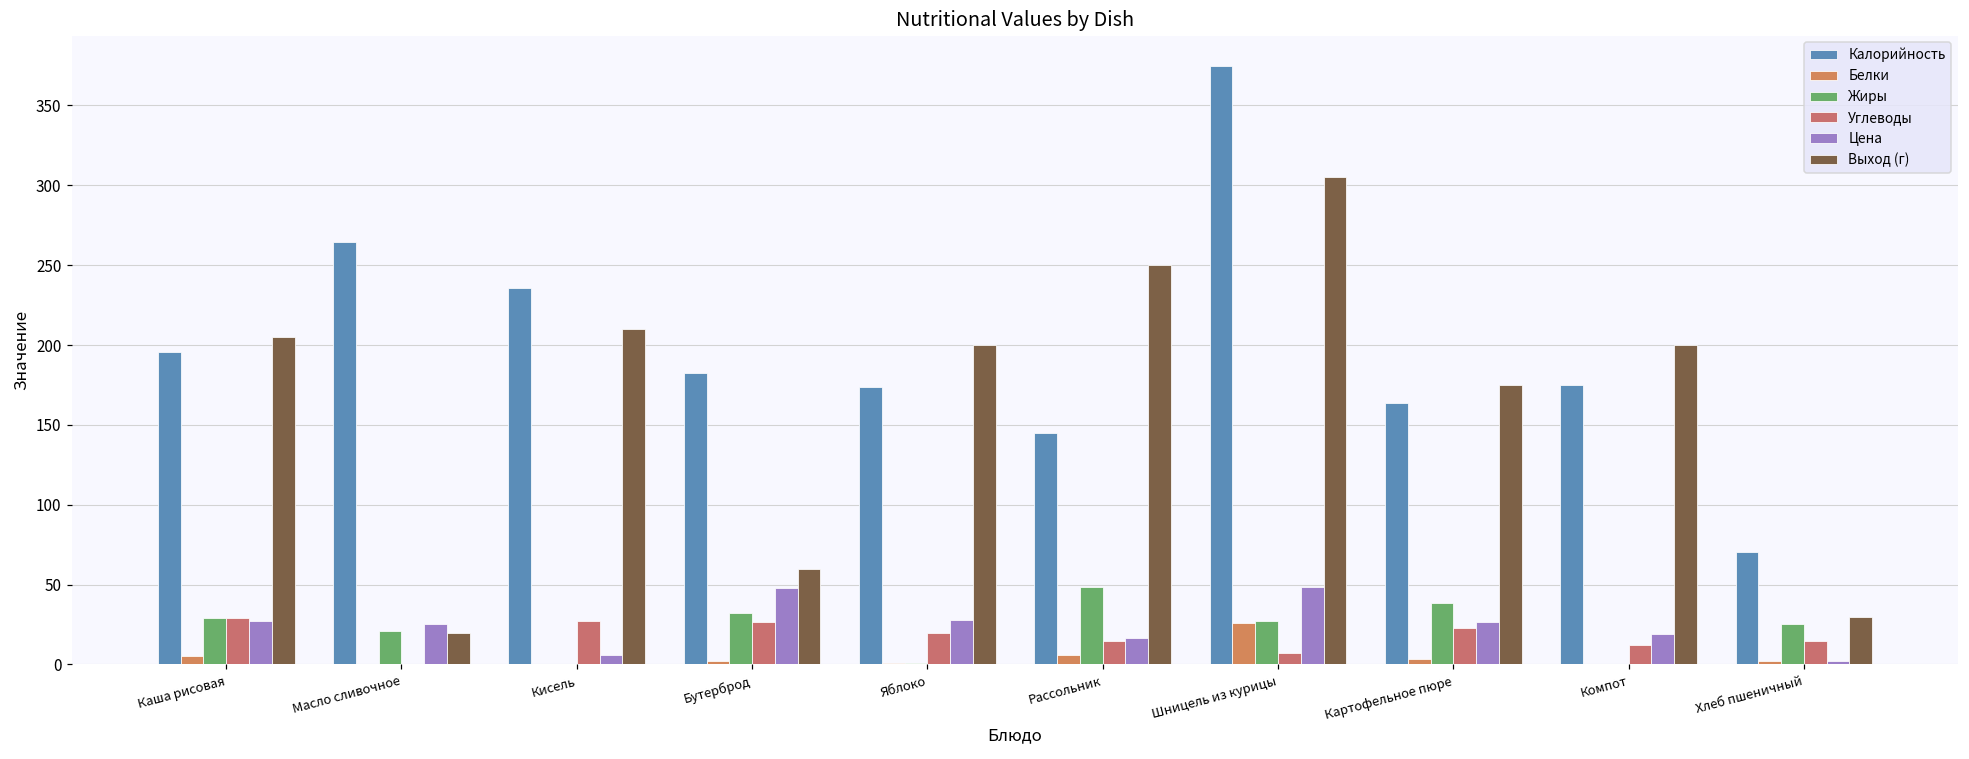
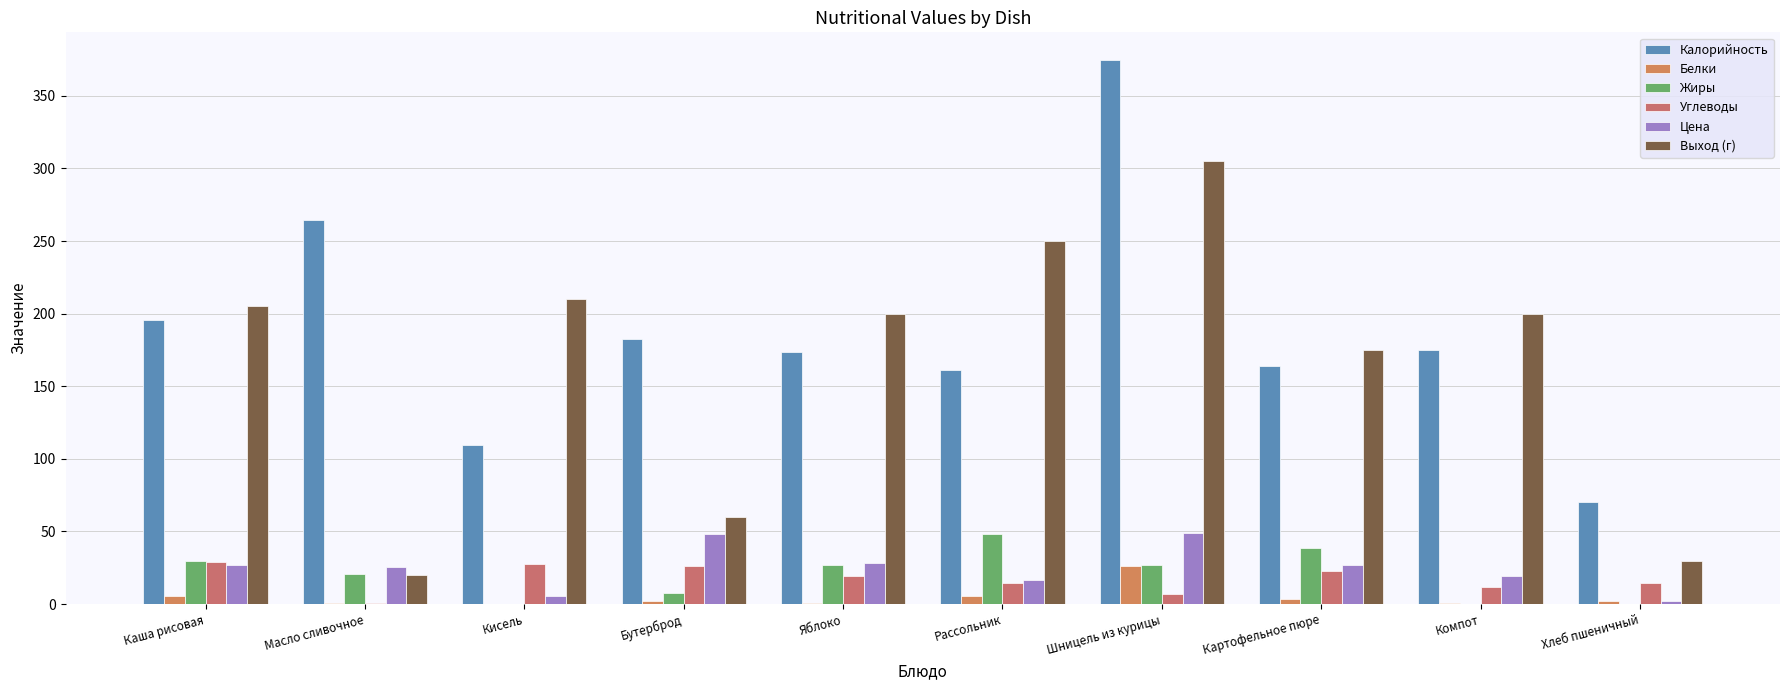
Калорийность, Кисель: 236 -> 109
Жиры, Бутерброд: 32 -> 8
Жиры, Яблоко: 1 -> 27
Калорийность, Рассольник: 145 -> 161
Жиры, Хлеб пшеничный: 26 -> 0
